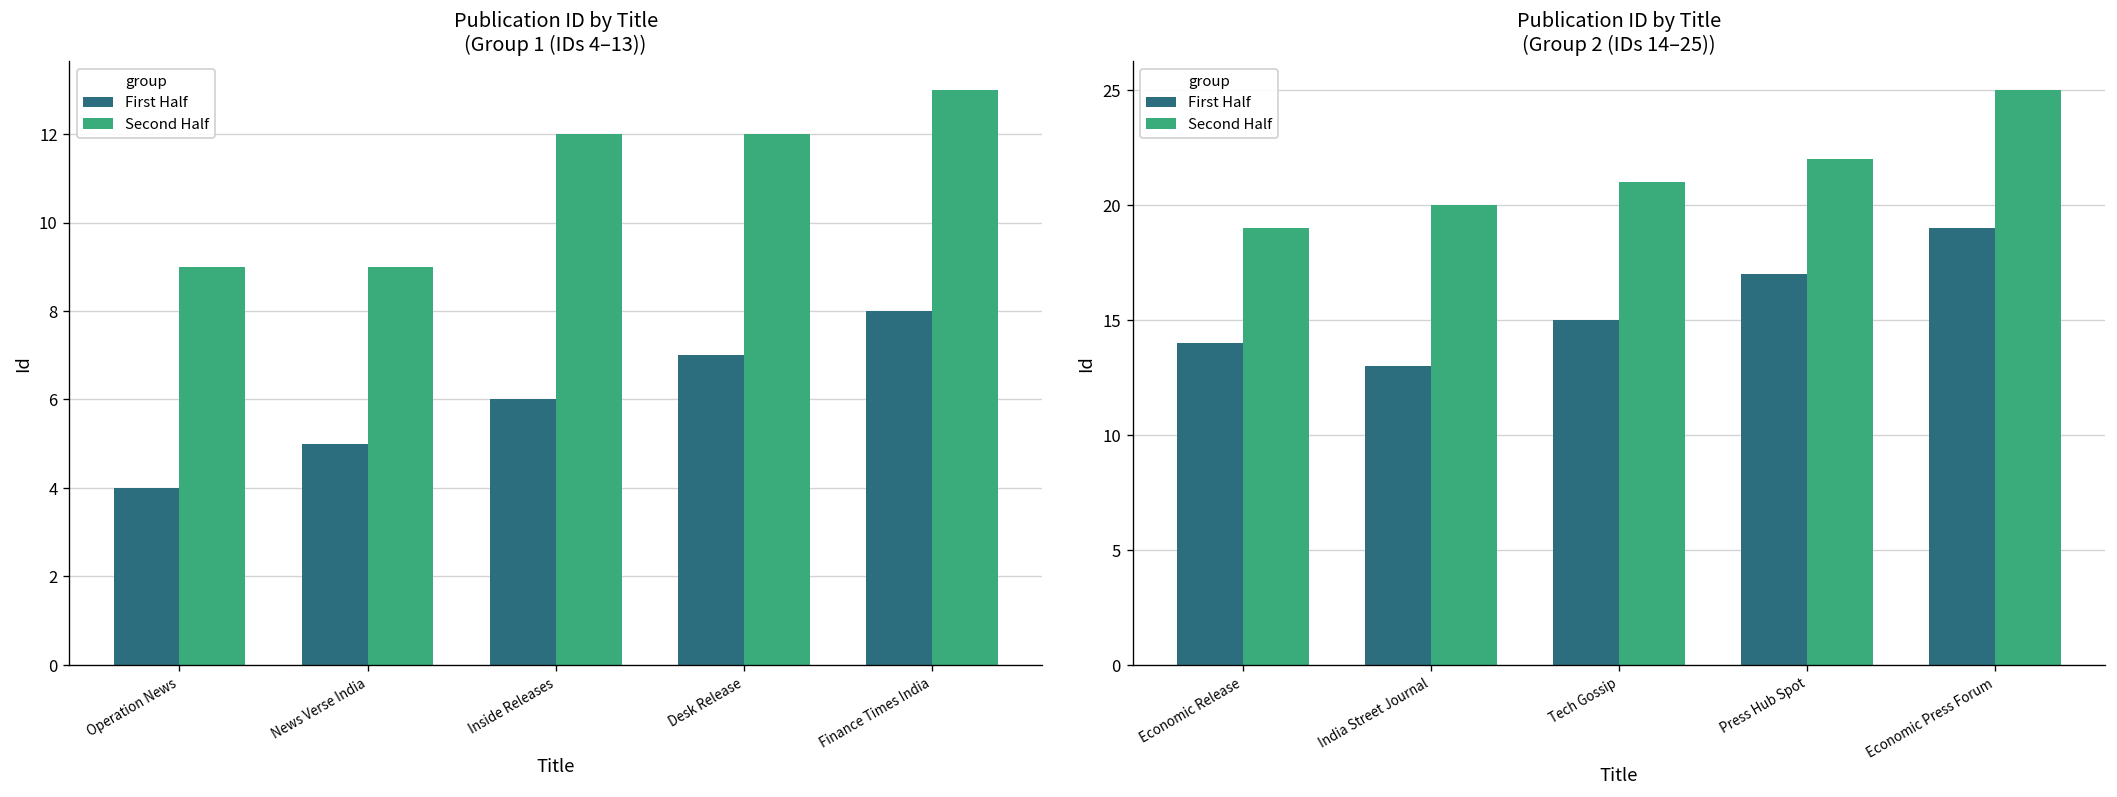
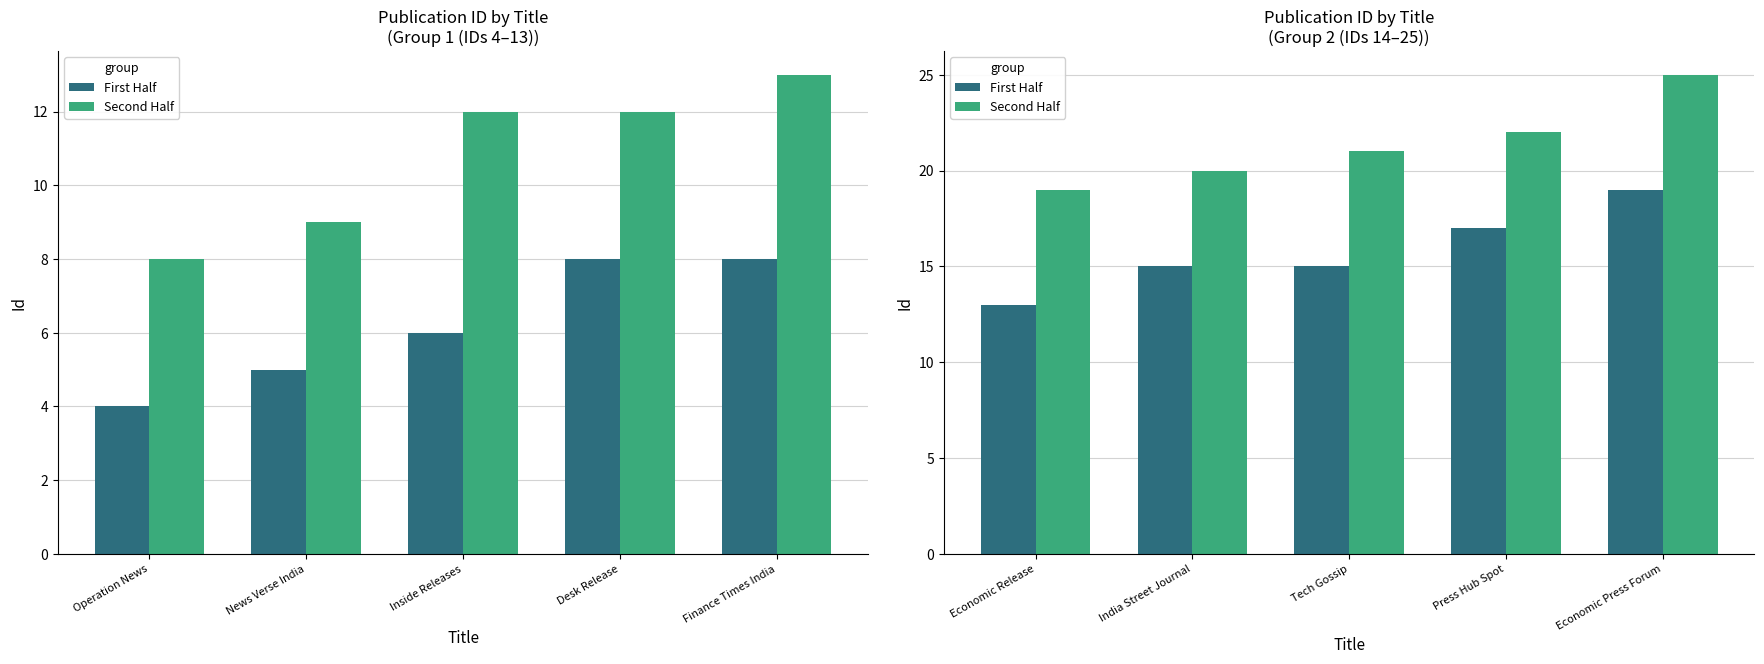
Publication ID by Title (Group 1 (IDs 4–13)), Second Half, Operation News: 9 -> 8
Publication ID by Title (Group 1 (IDs 4–13)), First Half, Desk Release: 7 -> 8
Publication ID by Title (Group 2 (IDs 14–25)), First Half, Economic Release: 14 -> 13
Publication ID by Title (Group 2 (IDs 14–25)), First Half, India Street Journal: 13 -> 15
